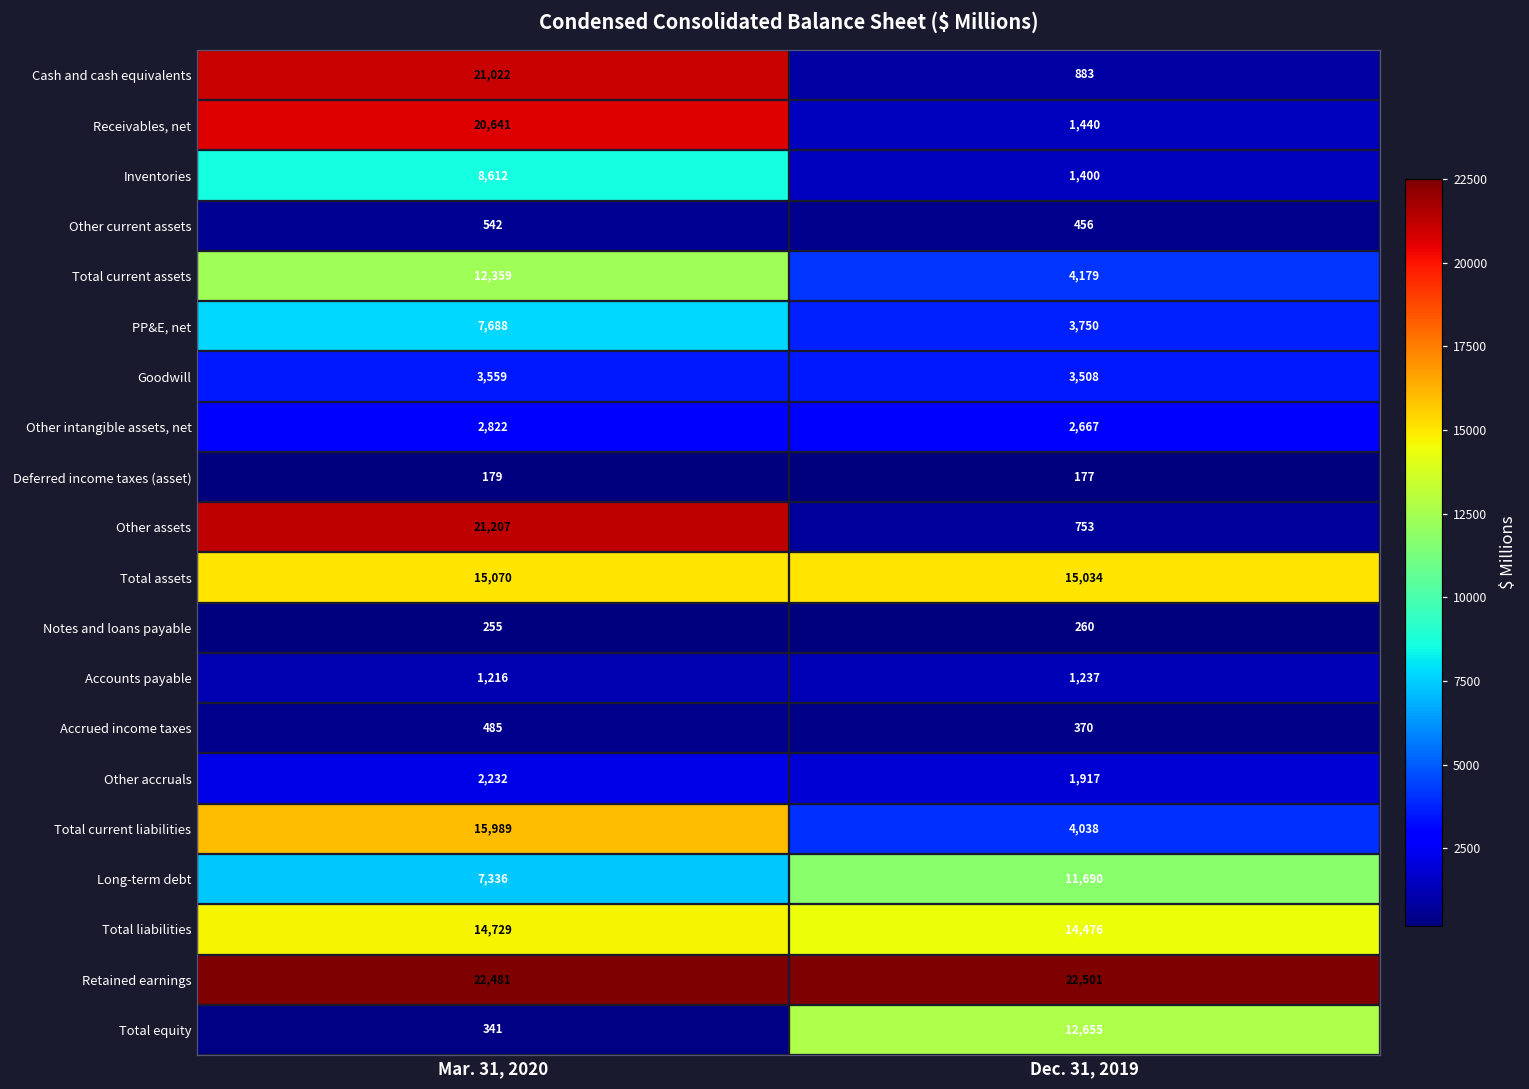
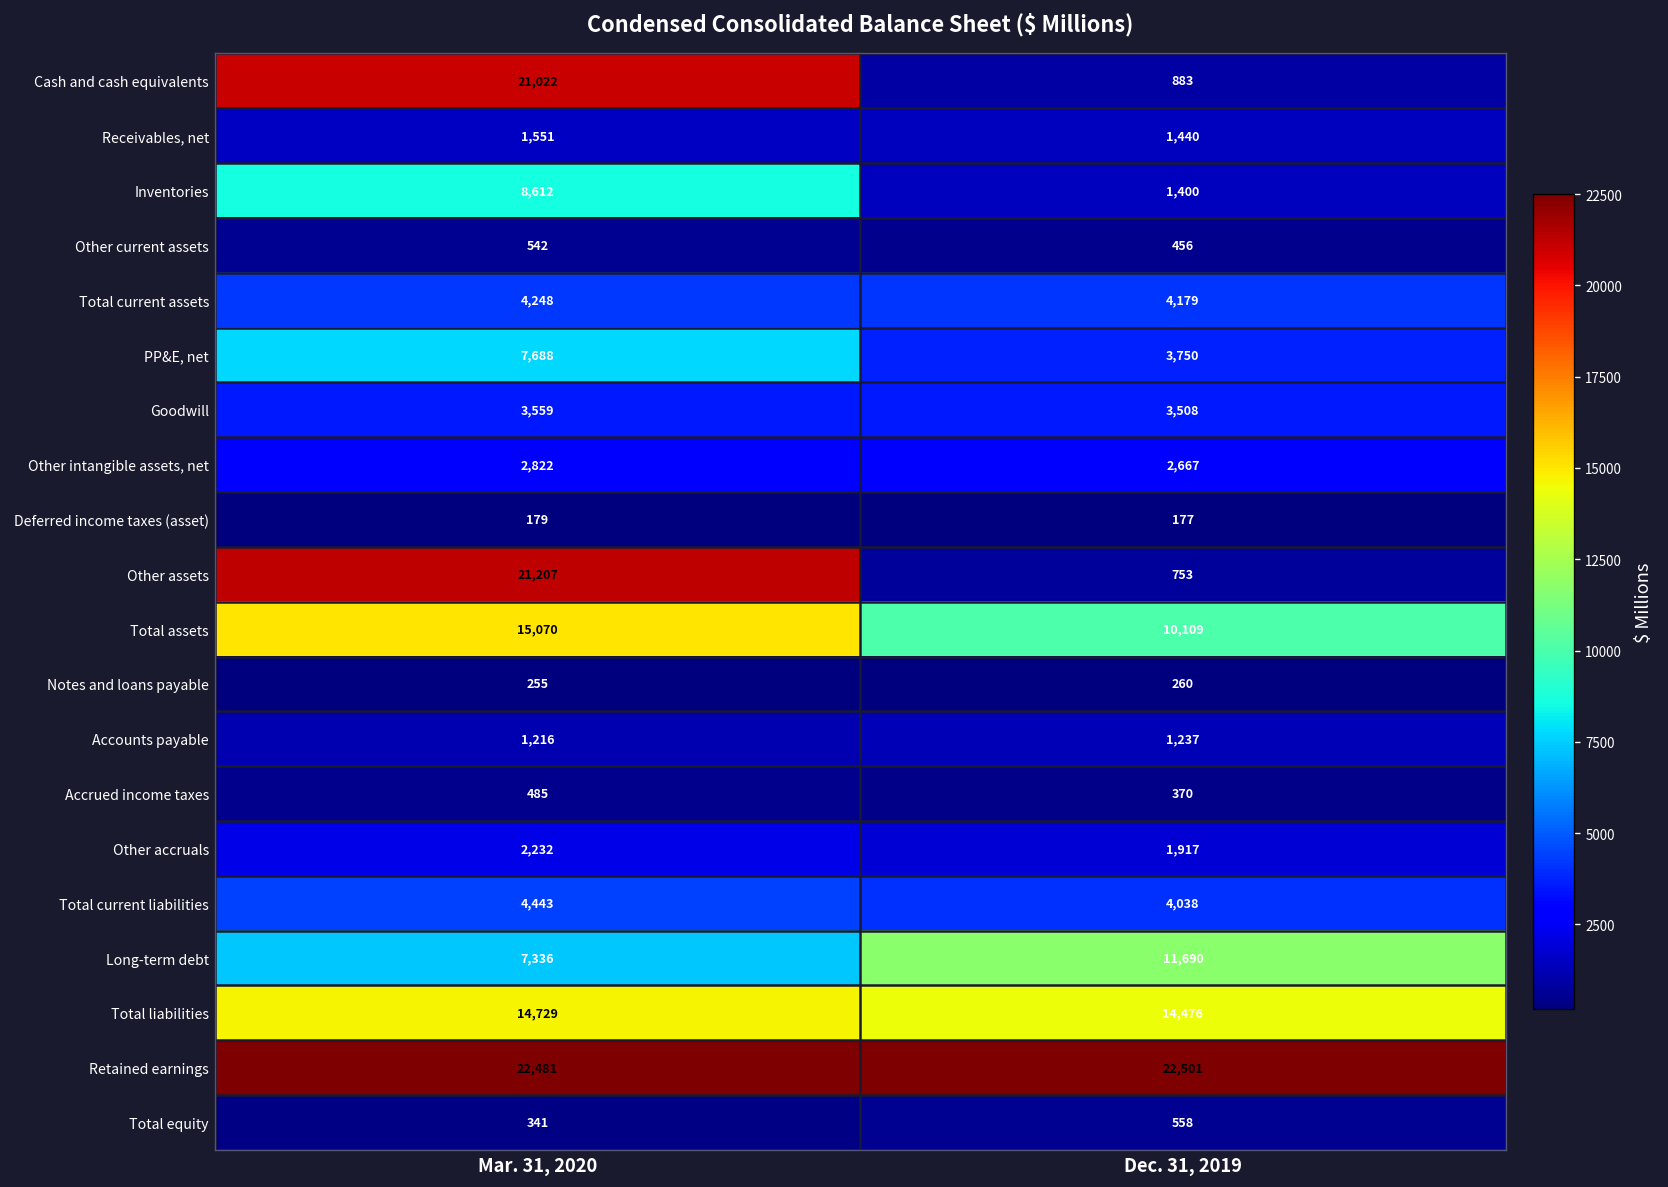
Receivables, net, Mar. 31, 2020: 20,641 -> 1,551
Total current assets, Mar. 31, 2020: 12,359 -> 4,248
Total assets, Dec. 31, 2019: 15,034 -> 10,109
Total current liabilities, Mar. 31, 2020: 15,989 -> 4,443
Total equity, Dec. 31, 2019: 12,655 -> 558
